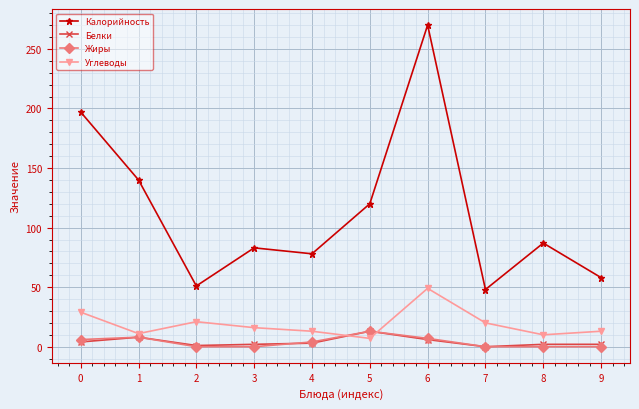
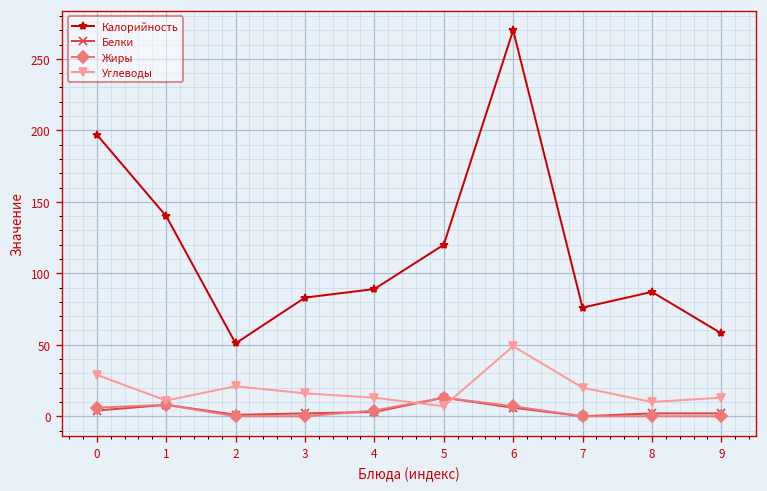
Калорийность, 4: 78 -> 89
Калорийность, 7: 48 -> 76
